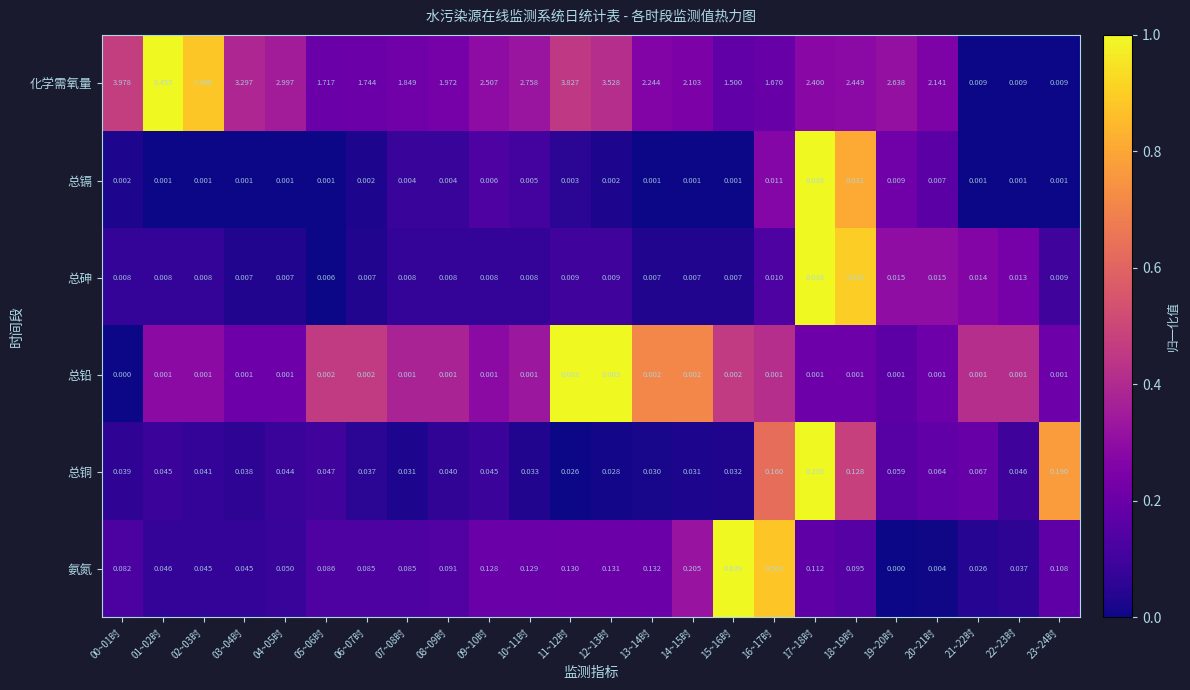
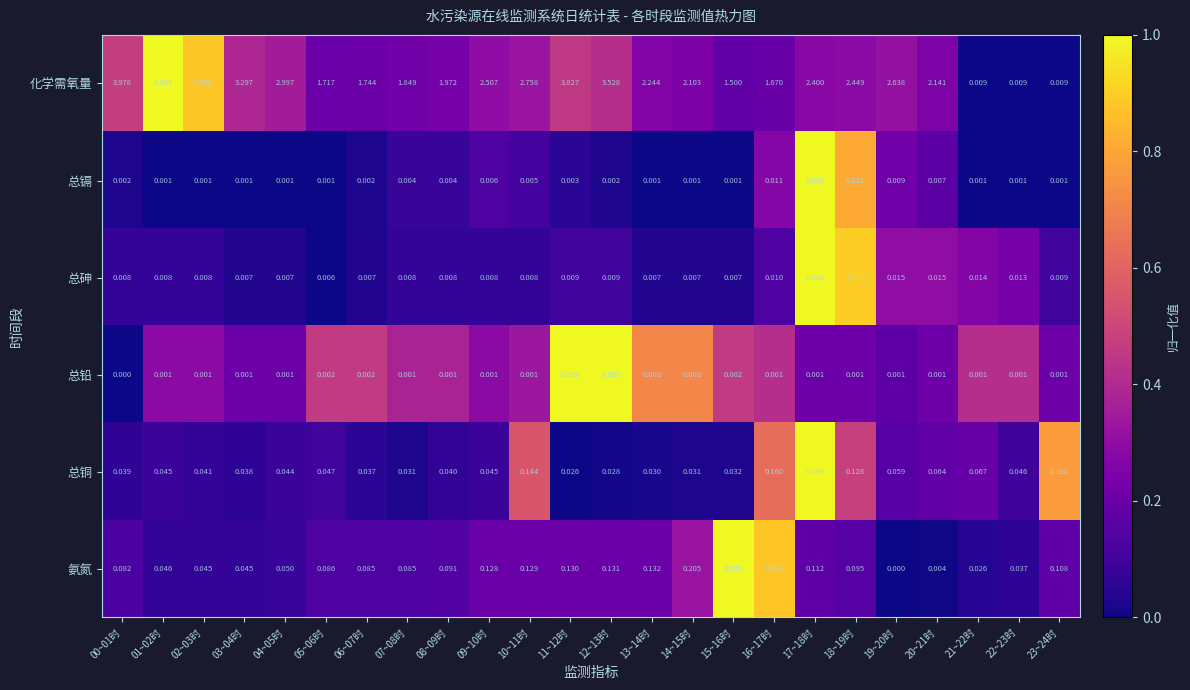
总铜, 10~11时: 0.033 -> 0.144
